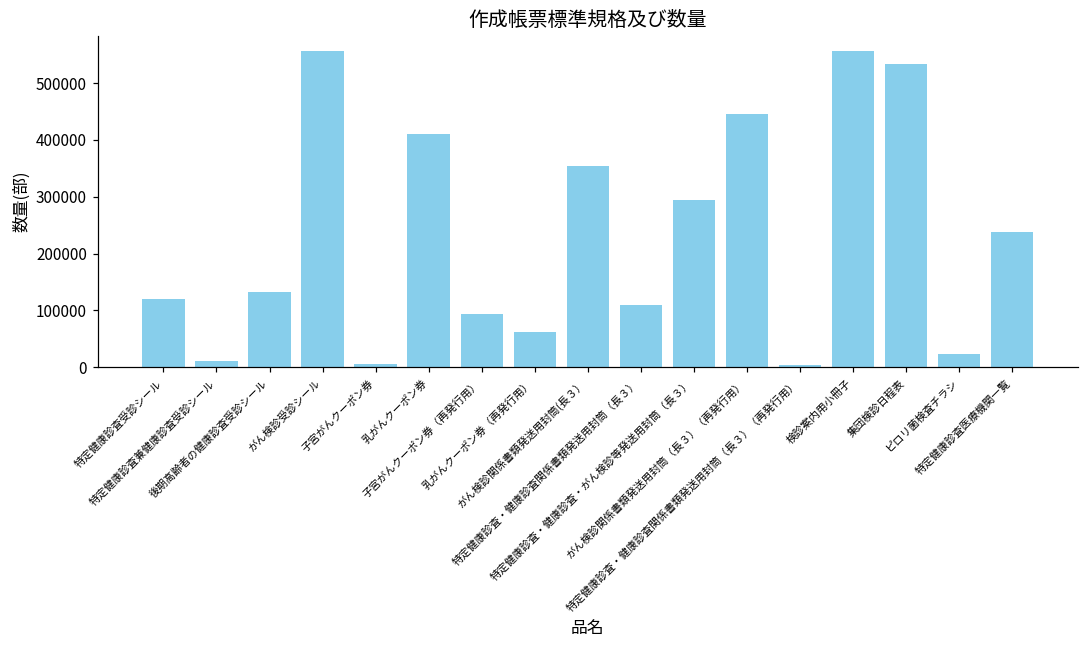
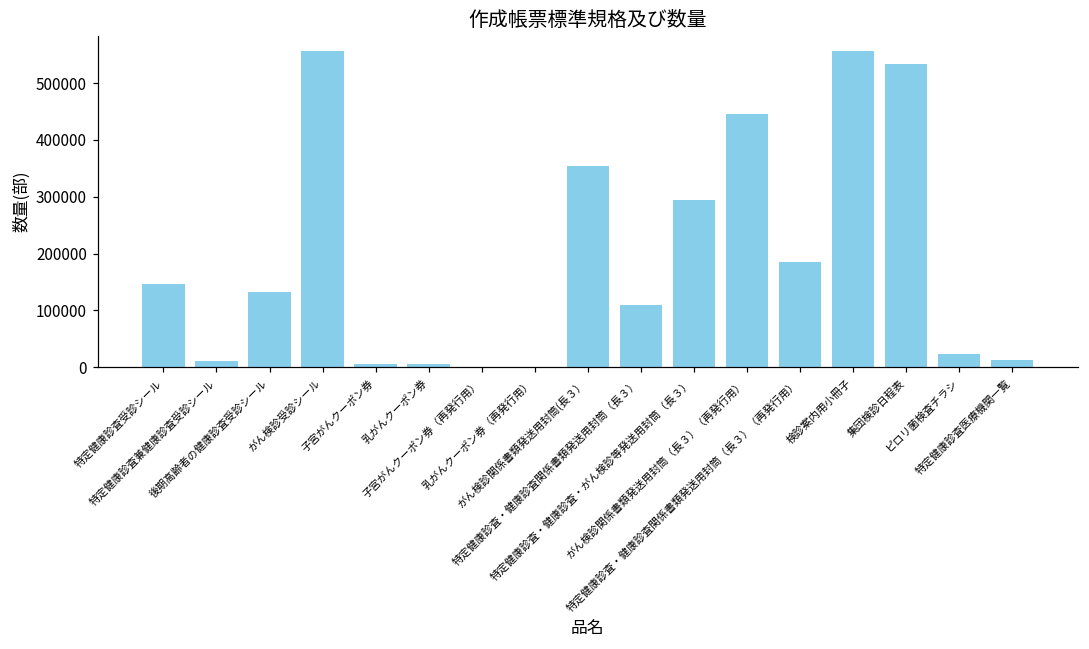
特定健康診査受診シール: 120000 -> 150000
乳がんクーポン券: 410000 -> 10000
子宮がんクーポン券（再発行用）: 90000 -> 0
乳がんクーポン券（再発行用）: 60000 -> 0
特定健康診査・健康診査関係書類発送用封筒（長３）（再発行用）: 0 -> 180000
特定健康診査医療機関一覧: 240000 -> 10000
